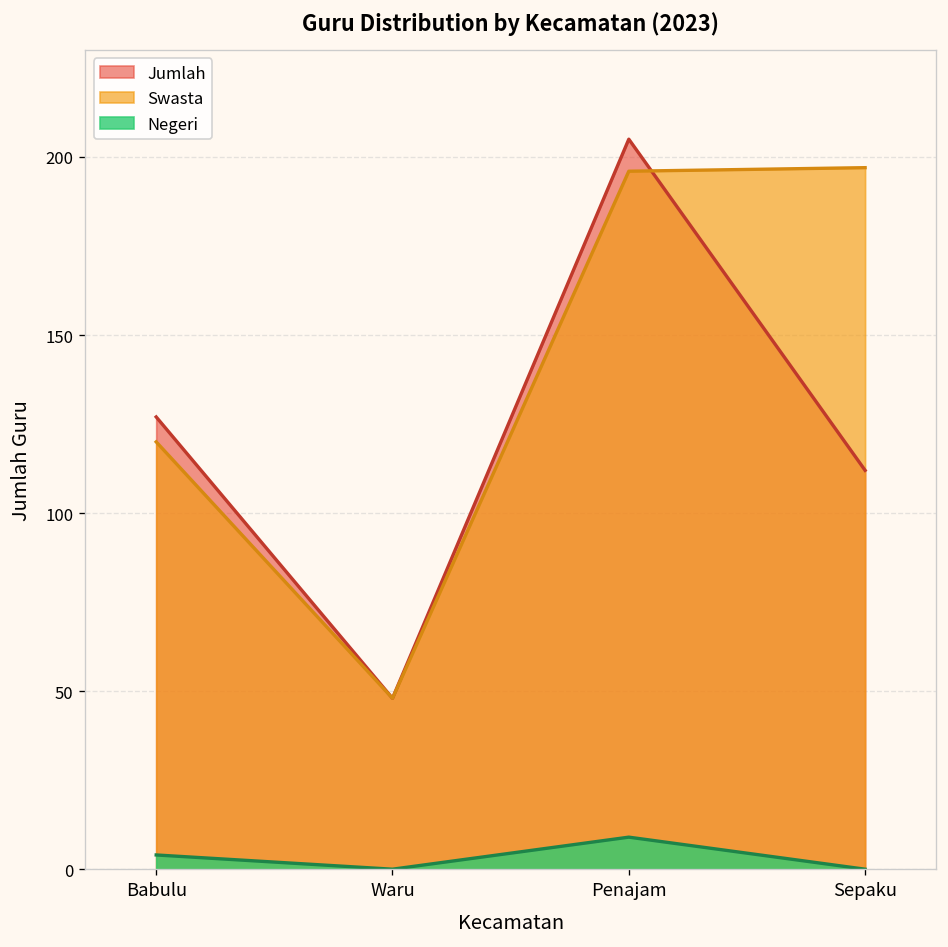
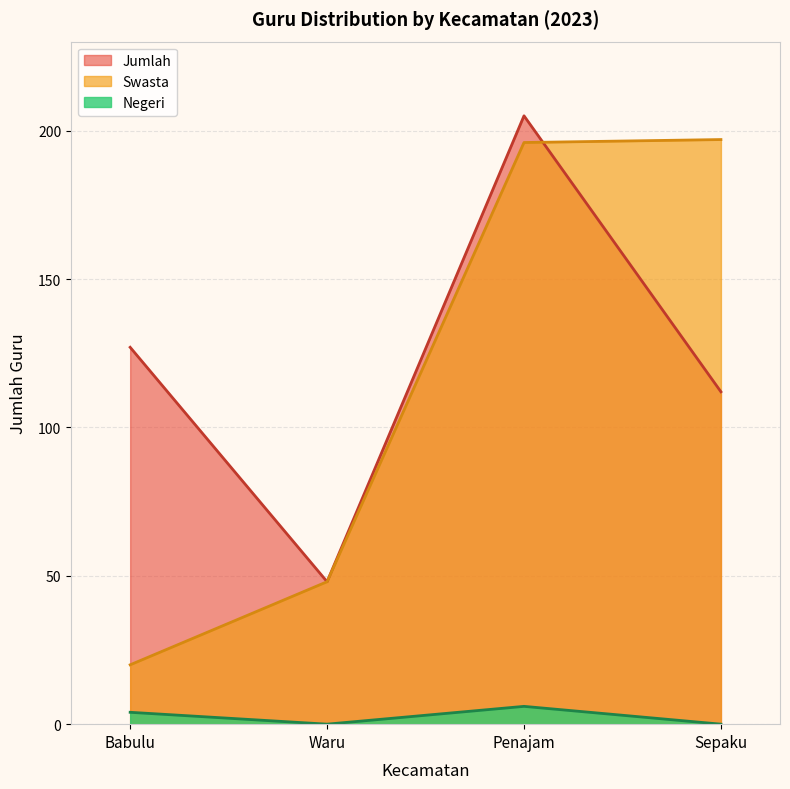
Swasta, Babulu: 120 -> 20
Negeri, Penajam: 9 -> 6
